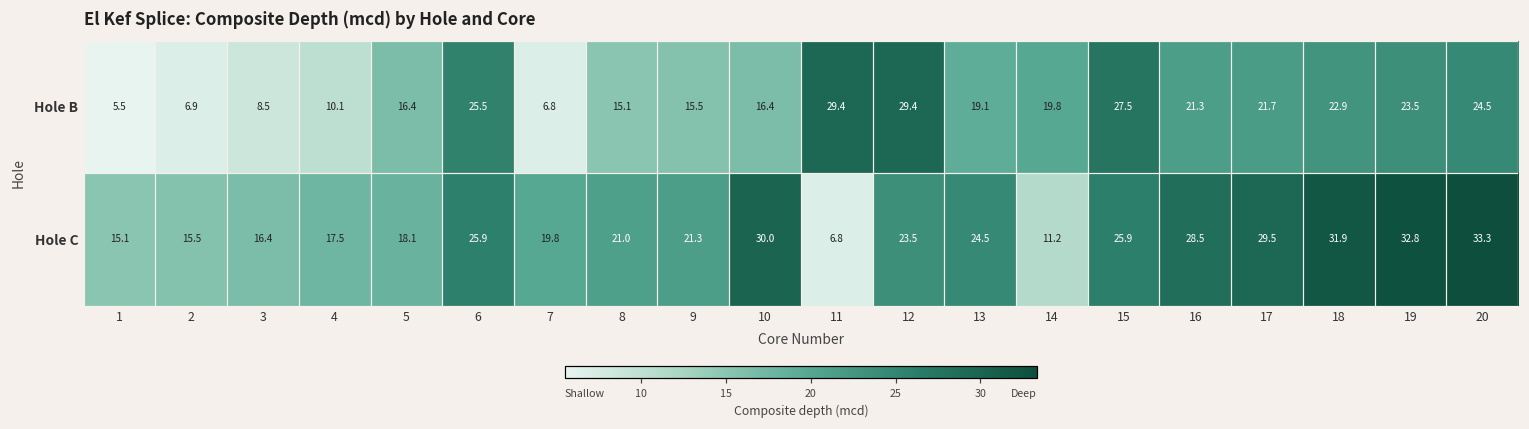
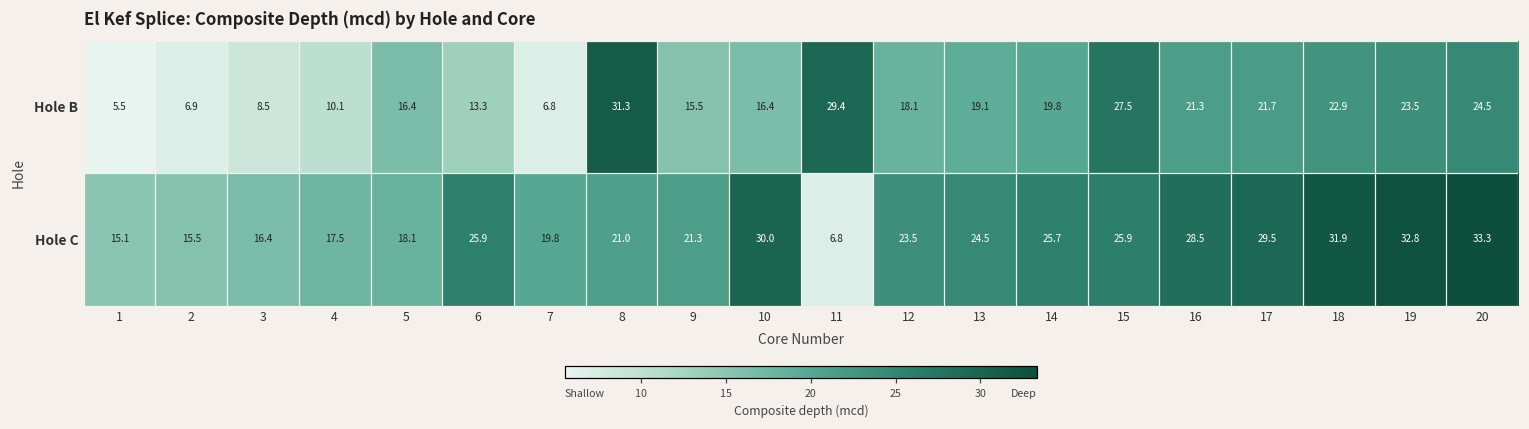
Hole B, 6: 25.5 -> 13.3
Hole B, 8: 15.1 -> 31.3
Hole B, 12: 29.4 -> 18.1
Hole C, 14: 11.2 -> 25.7
